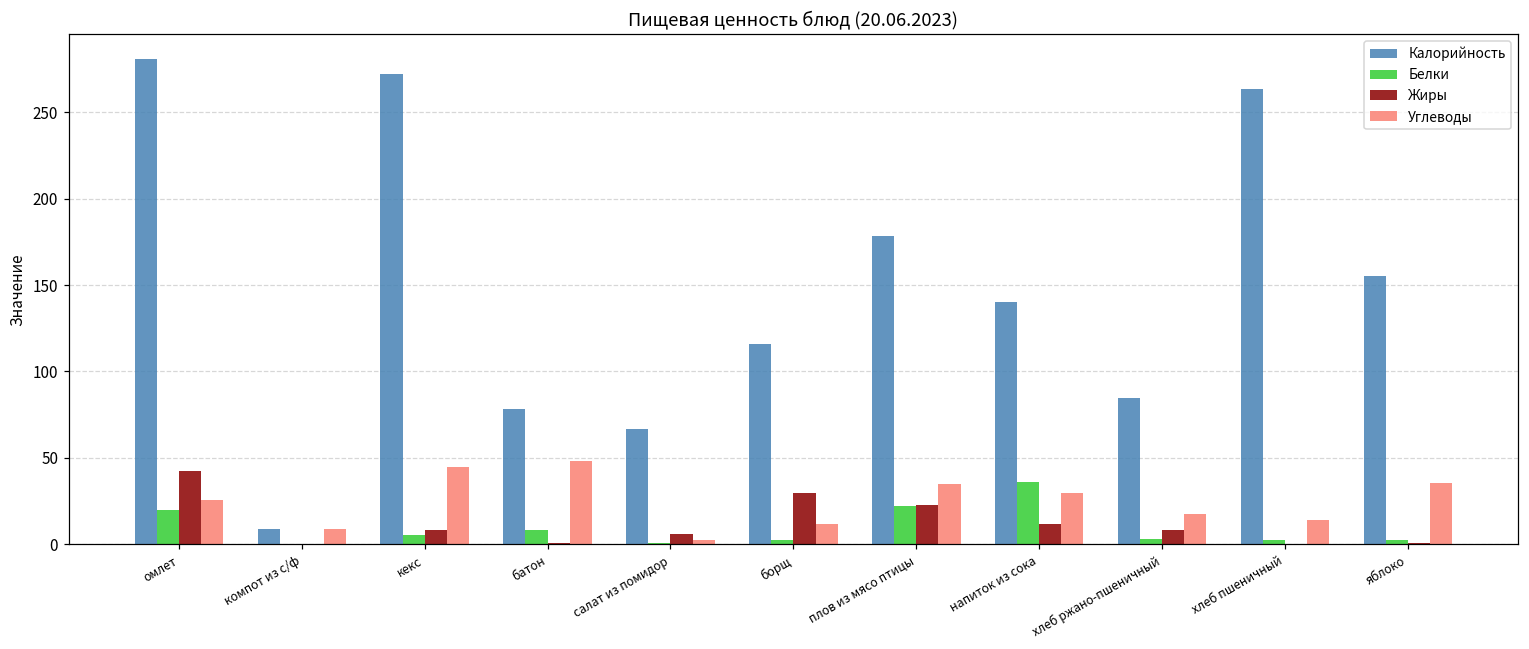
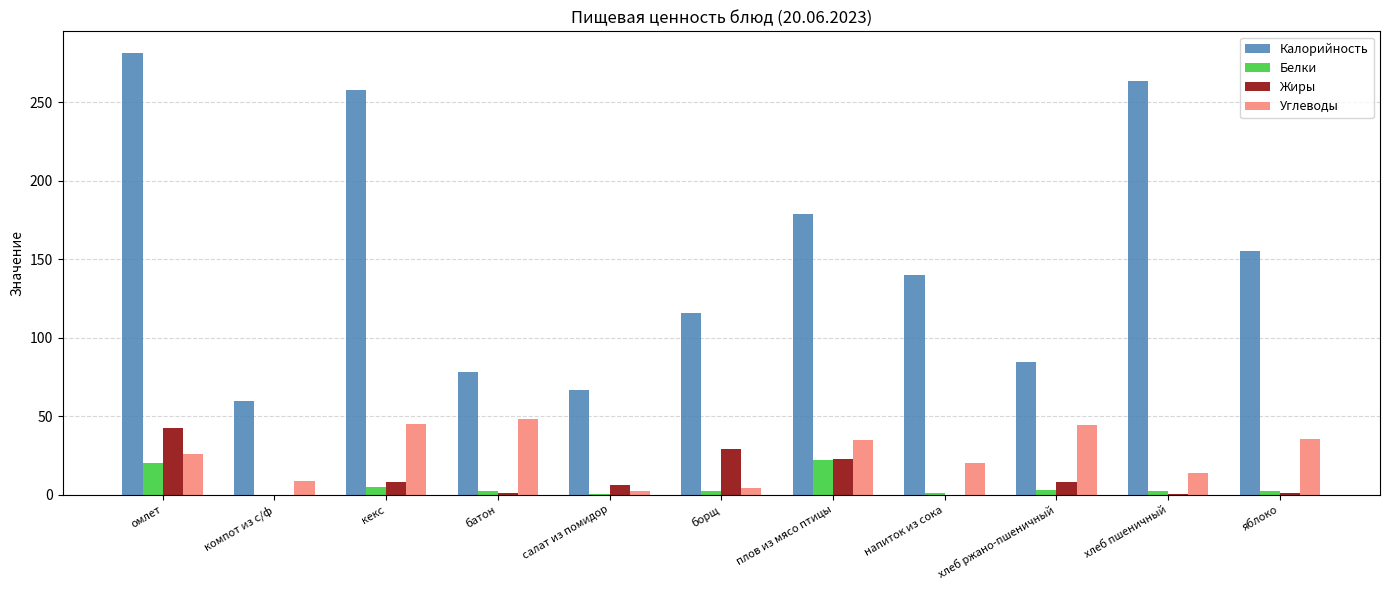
Калорийность, компот из с/ф: 9 -> 60
Калорийность, кекс: 272 -> 258
Белки, батон: 8 -> 2
Углеводы, борщ: 12 -> 4
Белки, напиток из сока: 36 -> 1
Жиры, напиток из сока: 12 -> 0
Углеводы, напиток из сока: 30 -> 20
Углеводы, хлеб ржано-пшеничный: 17 -> 44
